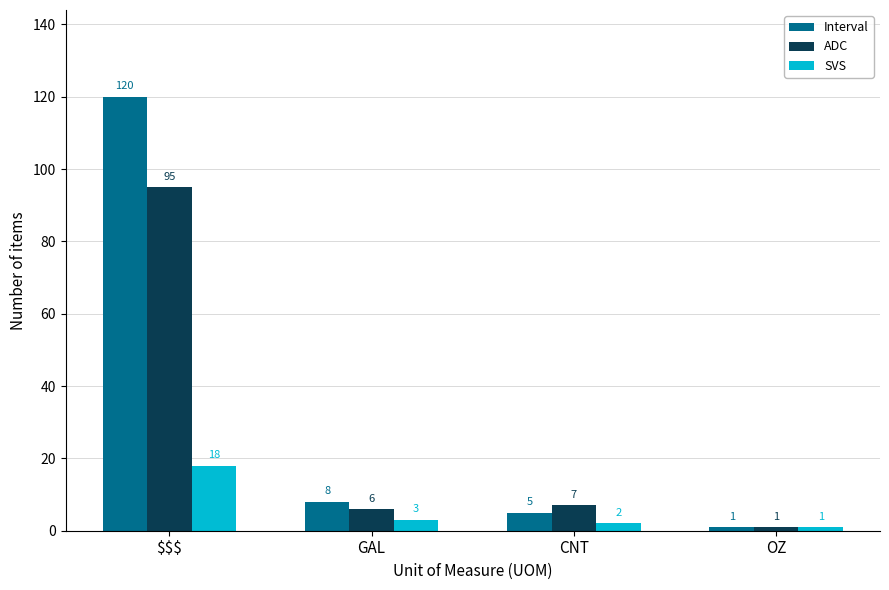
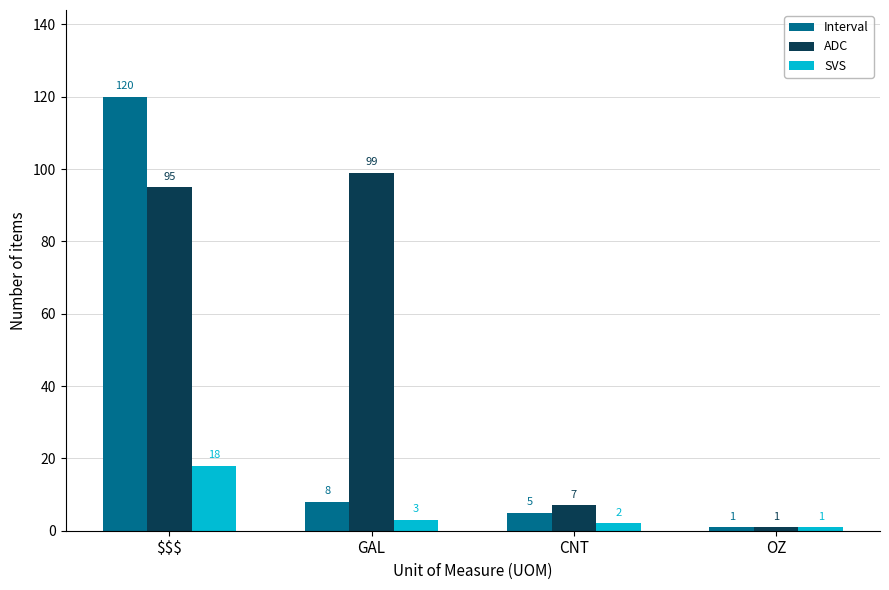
ADC, GAL: 6 -> 99
